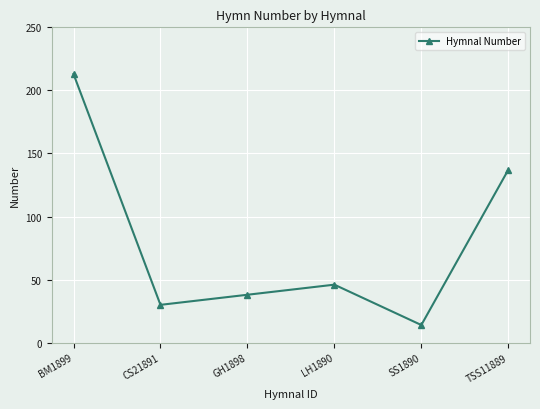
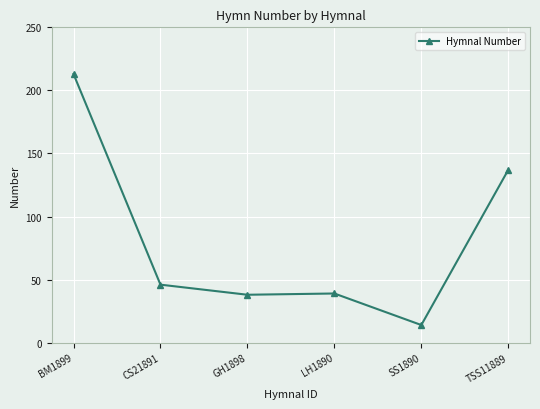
CS21891: 30 -> 46
LH1890: 46 -> 39
